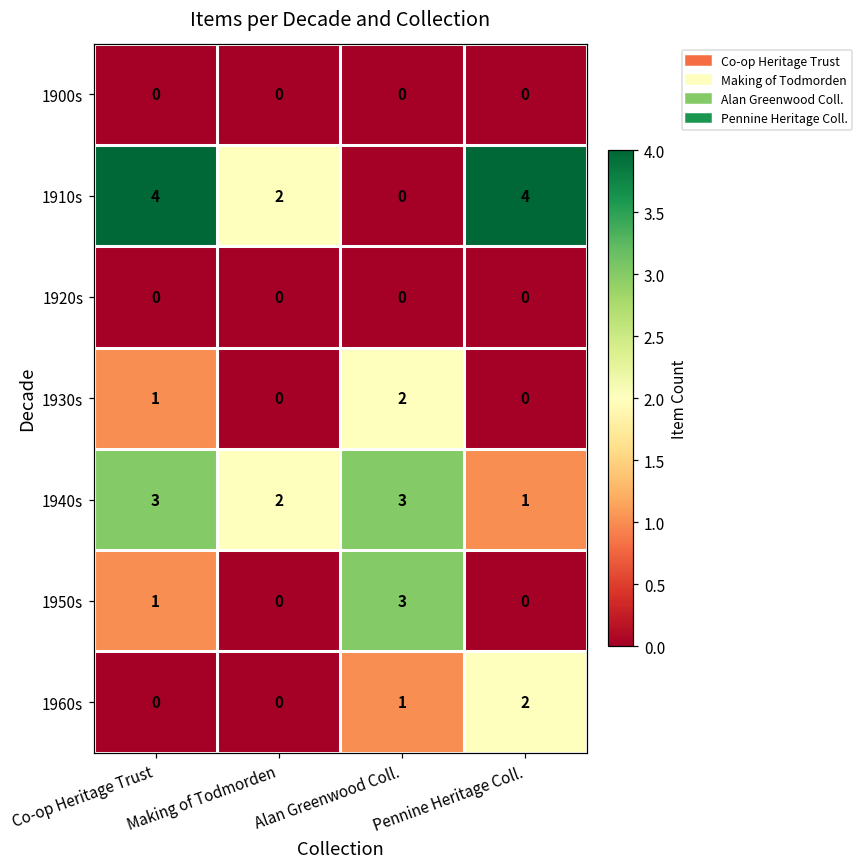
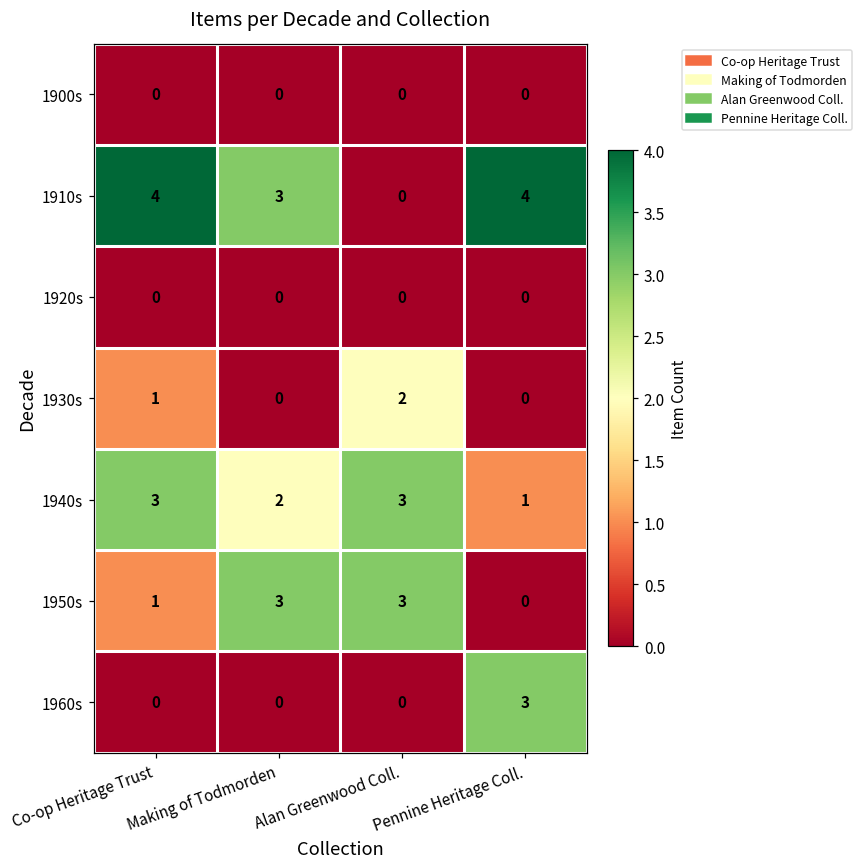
1910s, Making of Todmorden: 2 -> 3
1950s, Making of Todmorden: 0 -> 3
1960s, Alan Greenwood Coll.: 1 -> 0
1960s, Pennine Heritage Coll.: 2 -> 3
